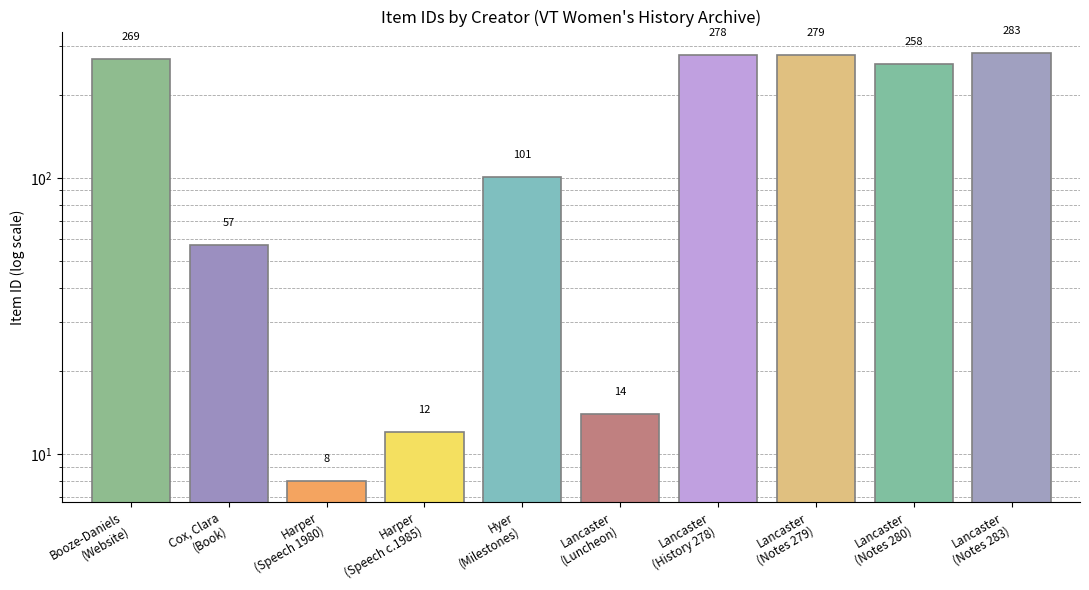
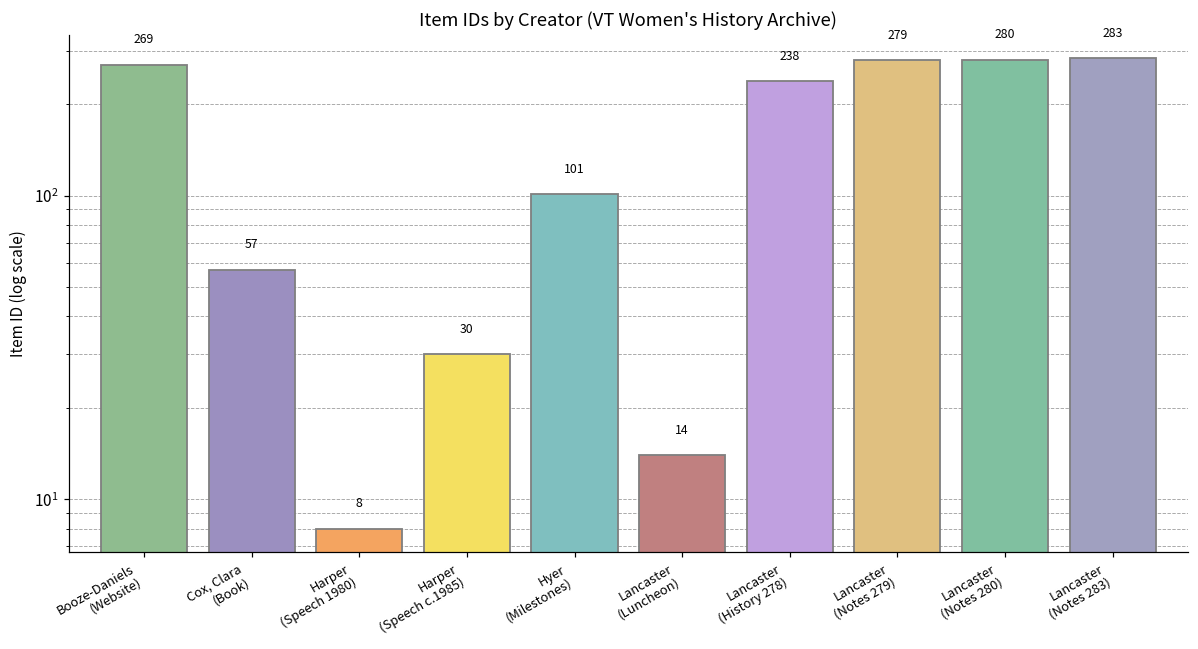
Harper (Speech c.1985): 12 -> 30
Lancaster (History 278): 278 -> 238
Lancaster (Notes 280): 258 -> 280
